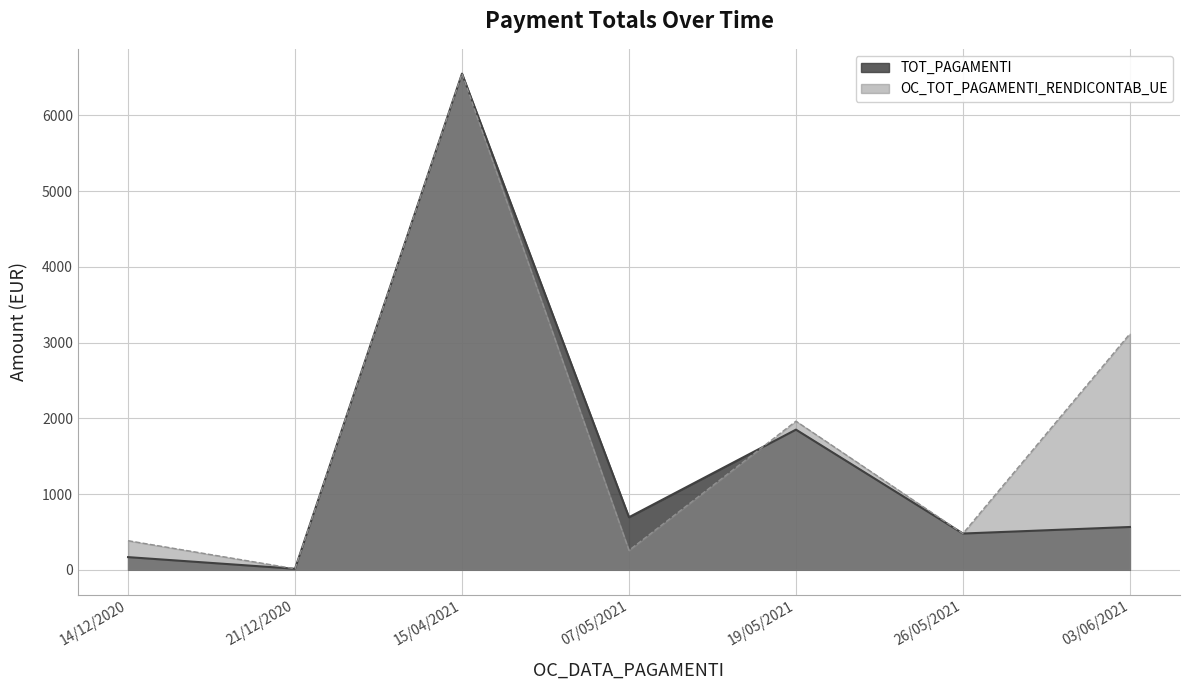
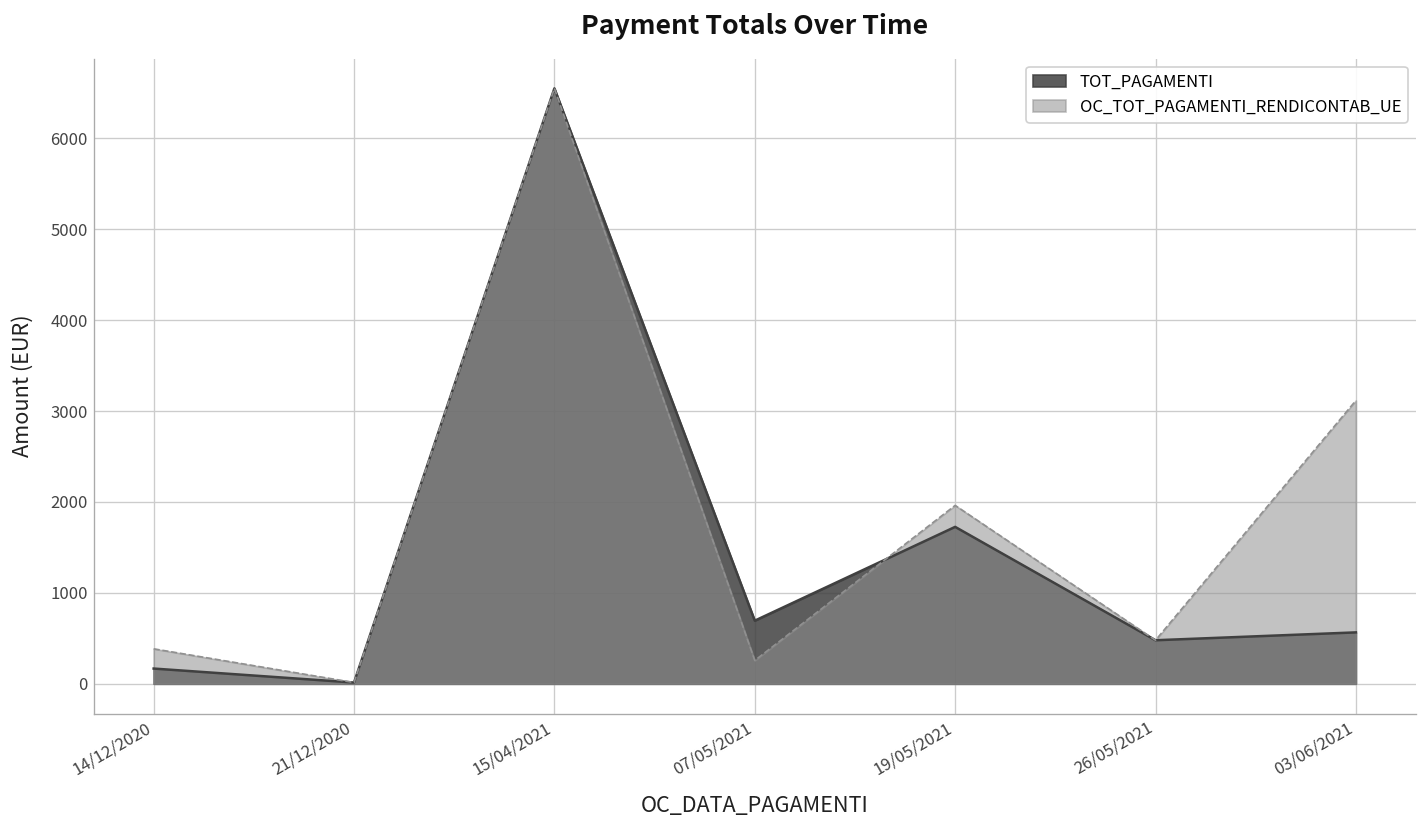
TOT_PAGAMENTI, 19/05/2021: 1900 -> 1700
